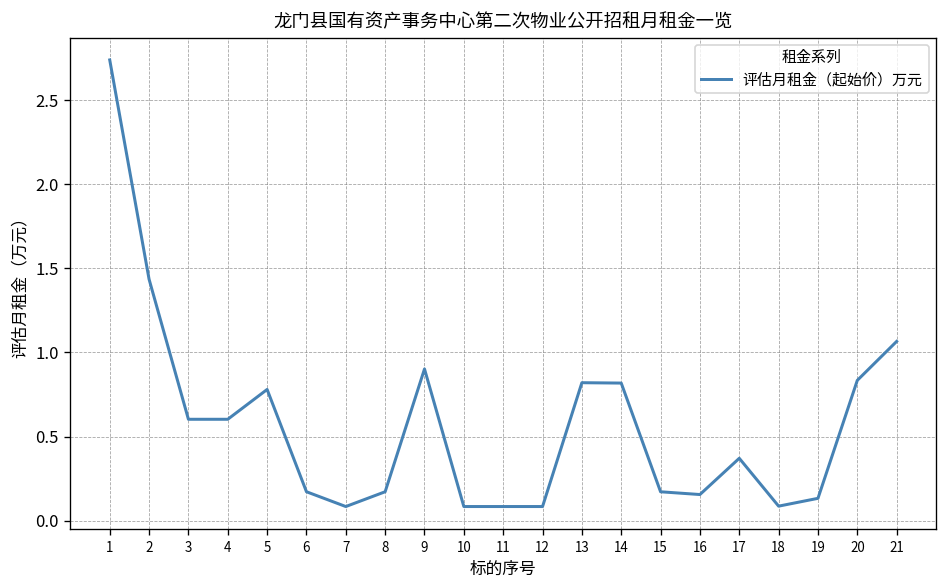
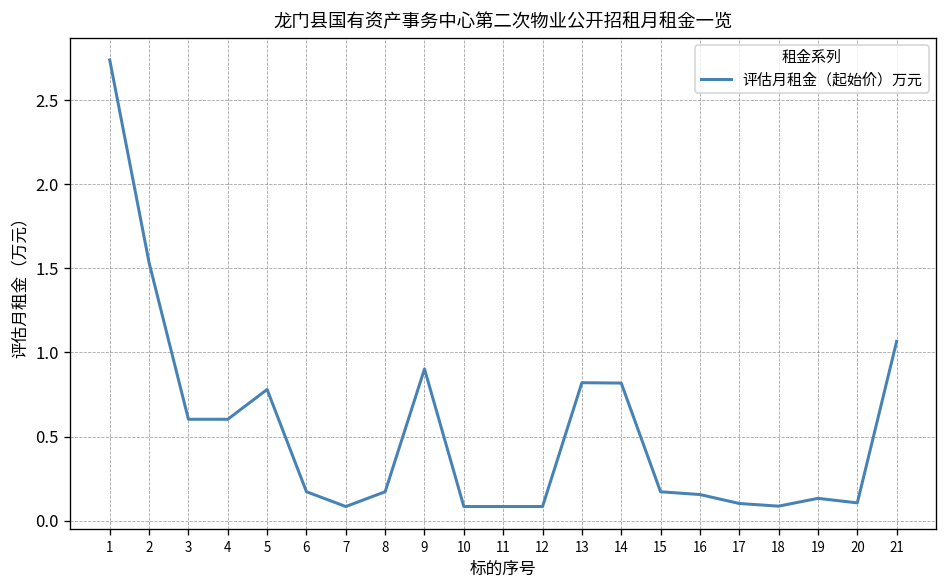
2: 1.44 -> 1.53
17: 0.37 -> 0.10
20: 0.83 -> 0.11
